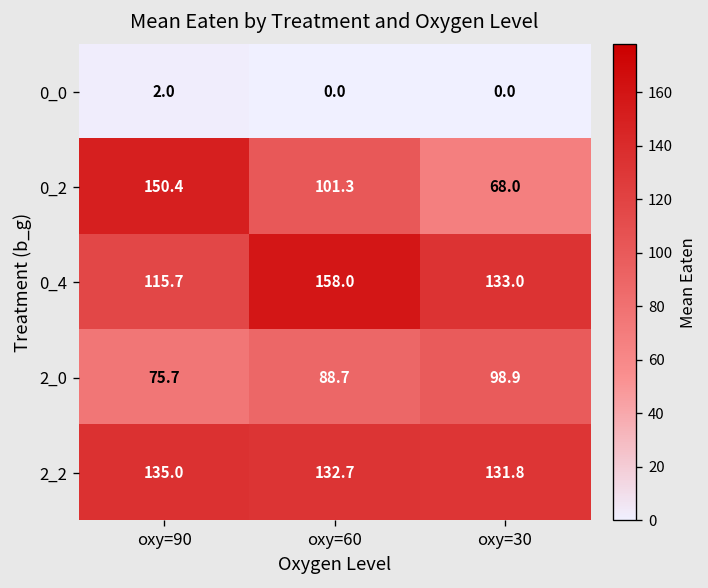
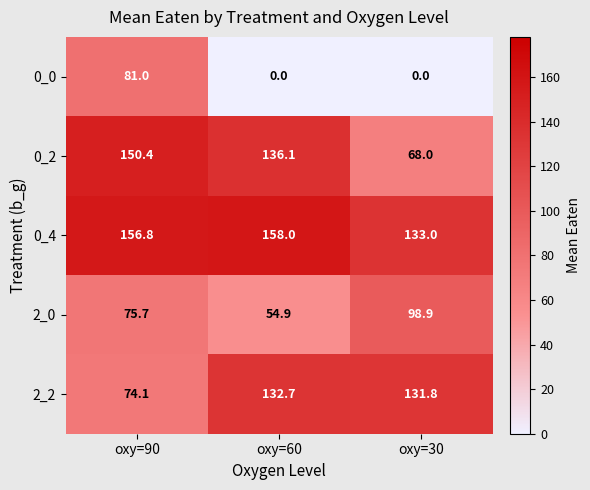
0_0, oxy=90: 2.0 -> 81.0
0_2, oxy=60: 101.3 -> 136.1
0_4, oxy=90: 115.7 -> 156.8
2_0, oxy=60: 88.7 -> 54.9
2_2, oxy=90: 135.0 -> 74.1
